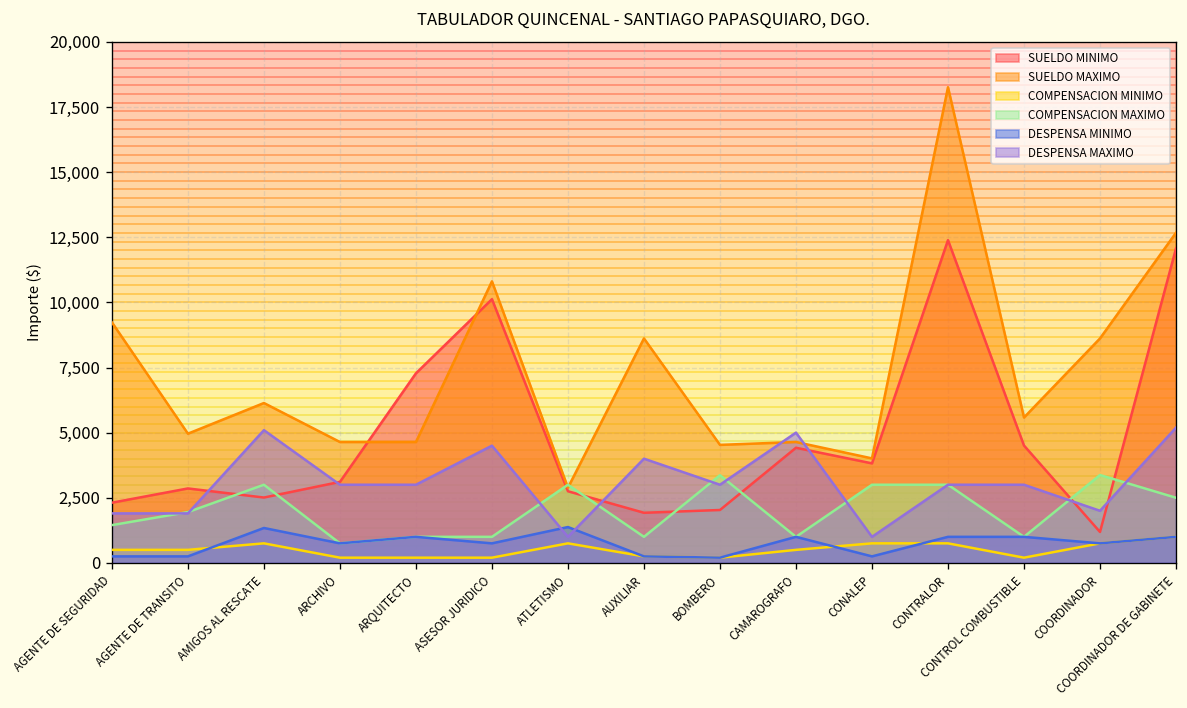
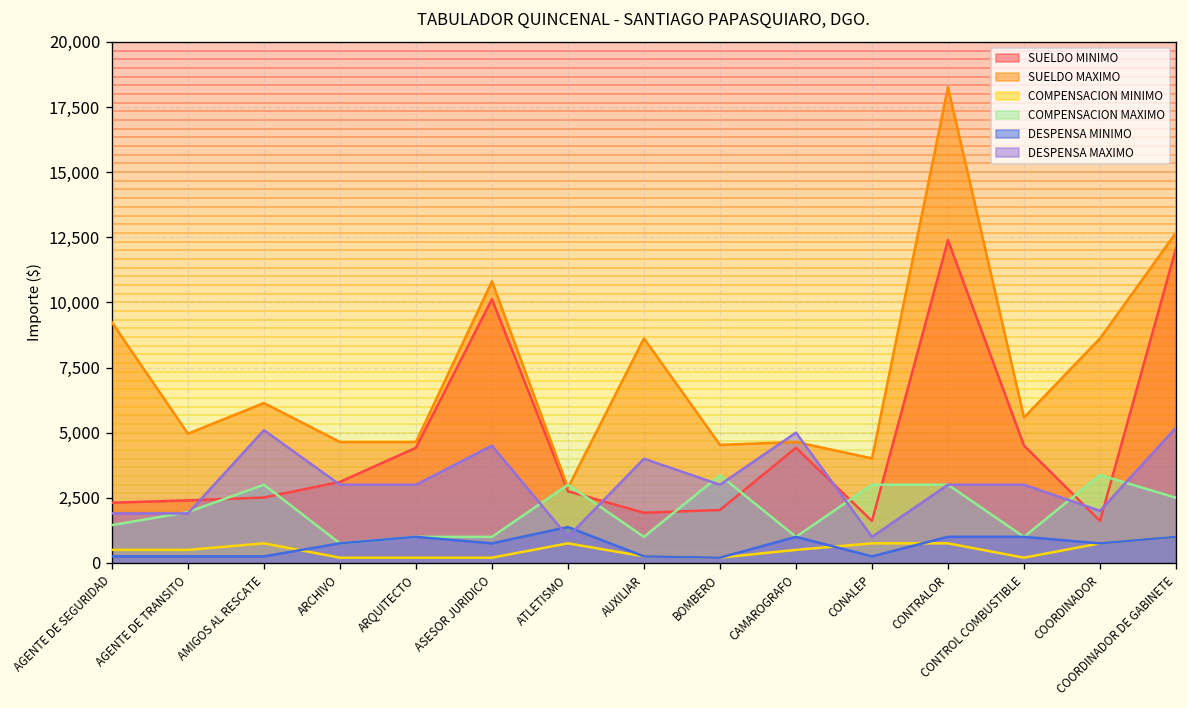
SUELDO MINIMO, AGENTE DE TRANSITO: 2,900 -> 2,400
DESPENSA MINIMO, AMIGOS AL RESCATE: 1,300 -> 300
SUELDO MINIMO, ARQUITECTO: 7,300 -> 4,400
SUELDO MINIMO, CONALEP: 3,800 -> 1,600
SUELDO MINIMO, COORDINADOR: 1,200 -> 1,600
